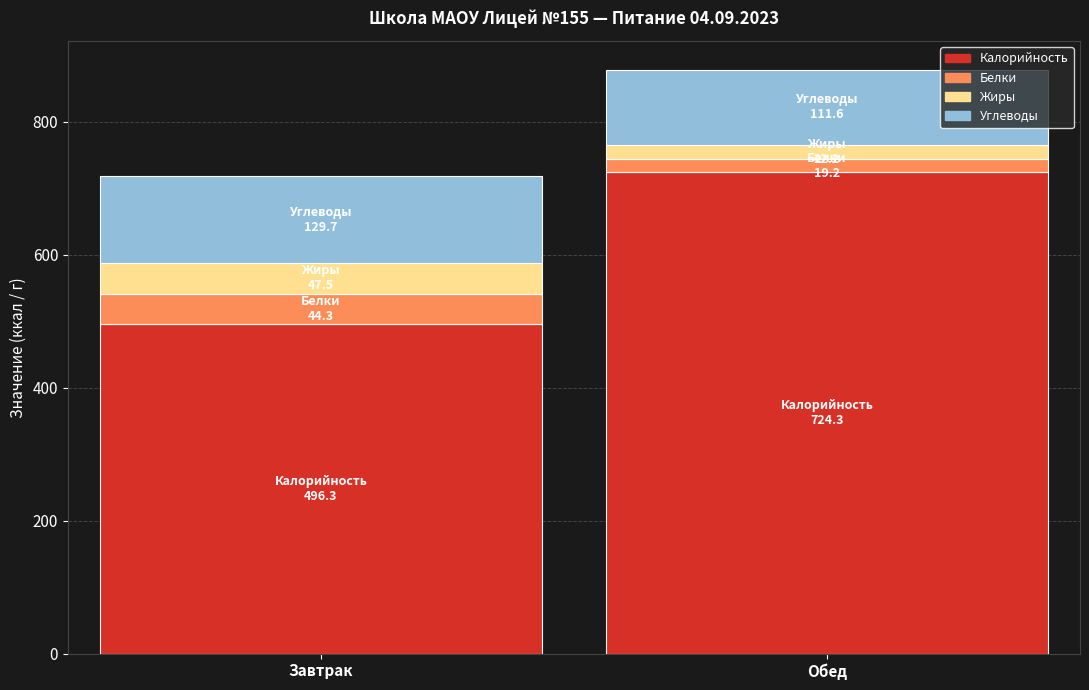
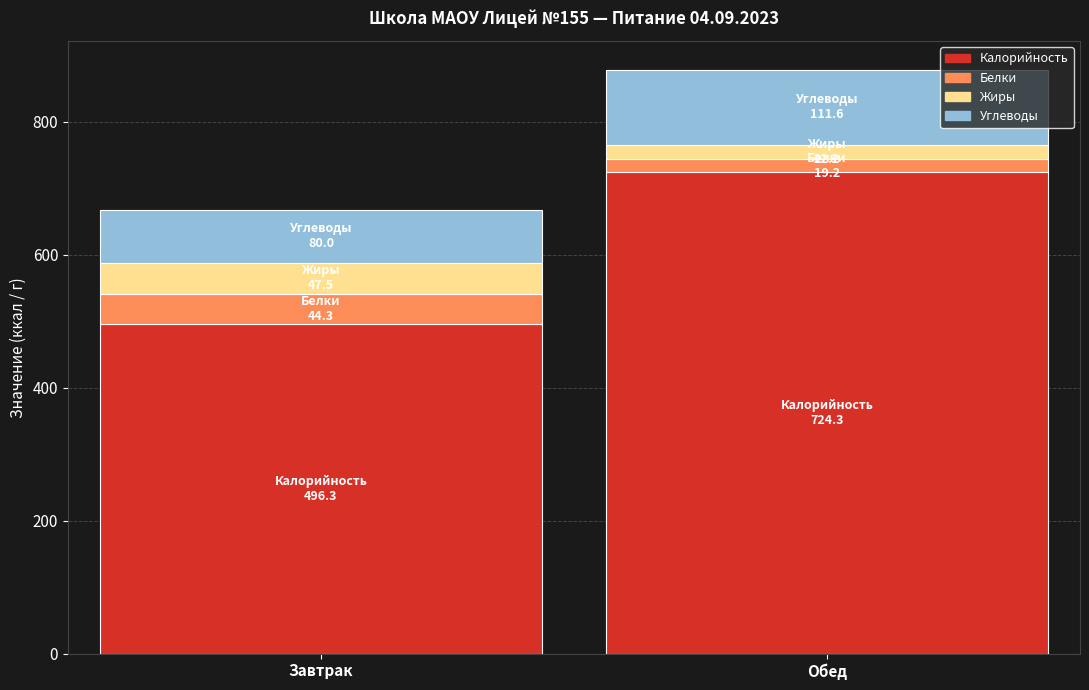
Углеводы, Завтрак: 129.7 -> 80.0
